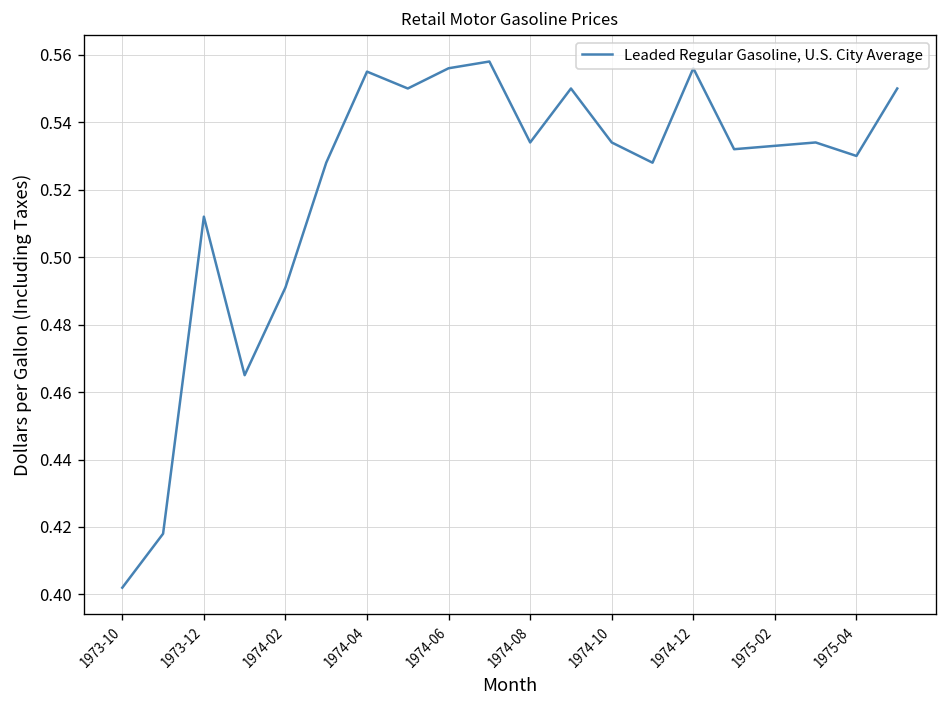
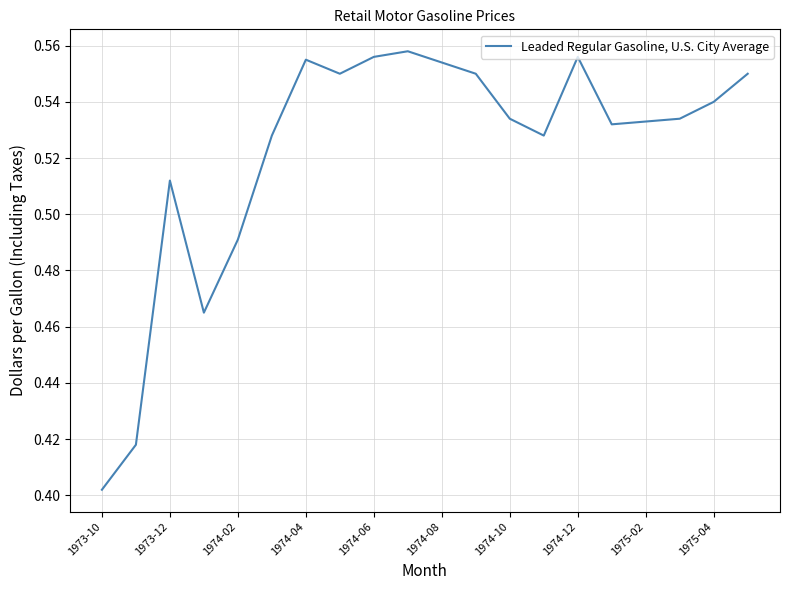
1974-08: 0.534 -> 0.554
1975-04: 0.53 -> 0.54
